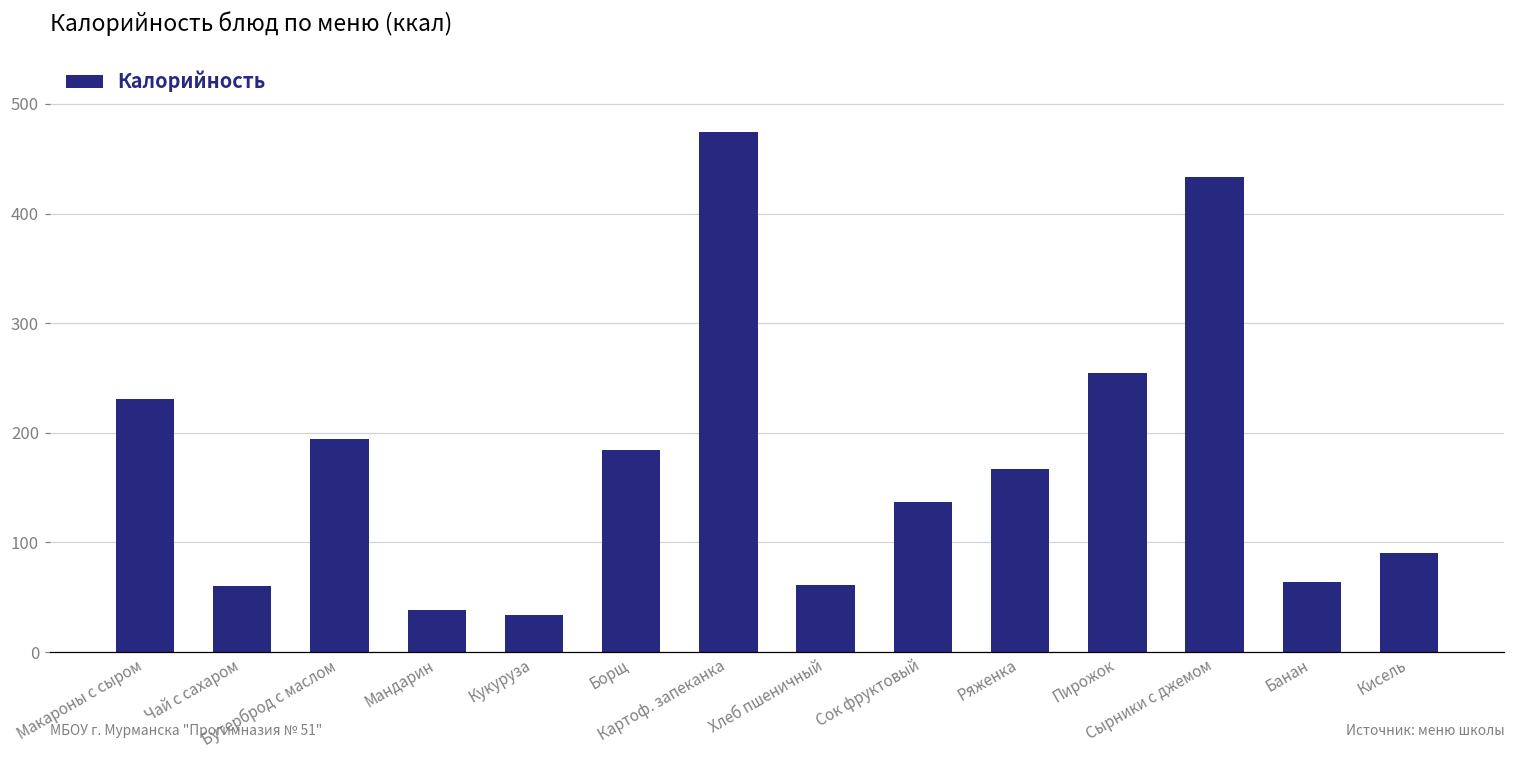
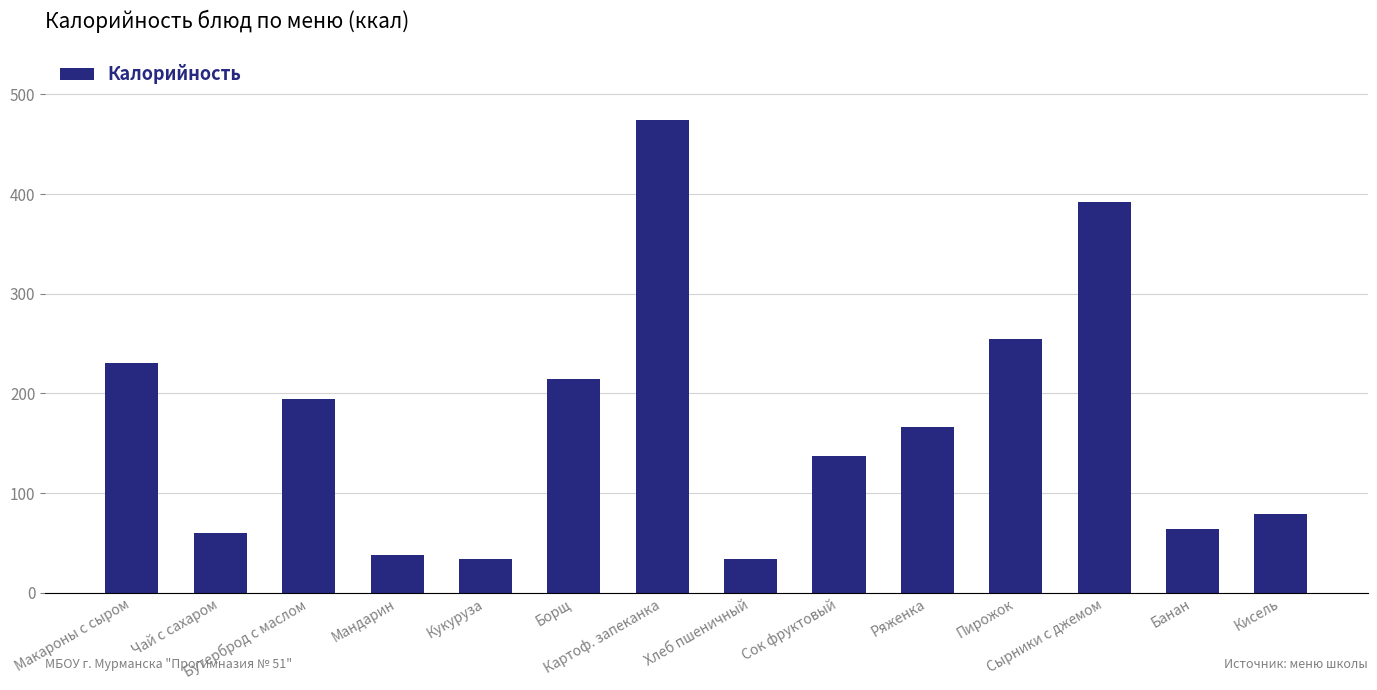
Борщ: 180 -> 210
Хлеб пшеничный: 60 -> 30
Сырники с джемом: 430 -> 390
Кисель: 90 -> 80
